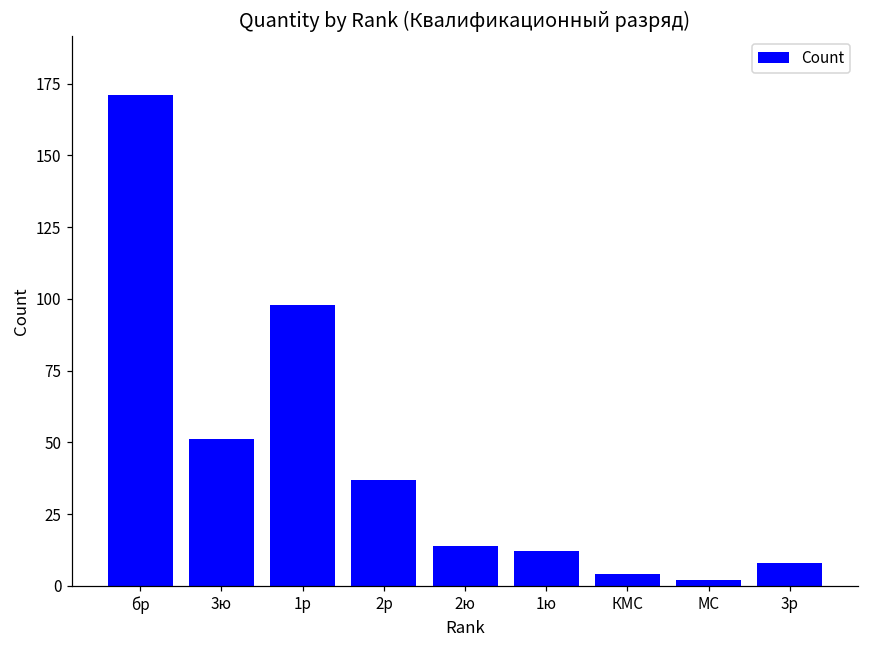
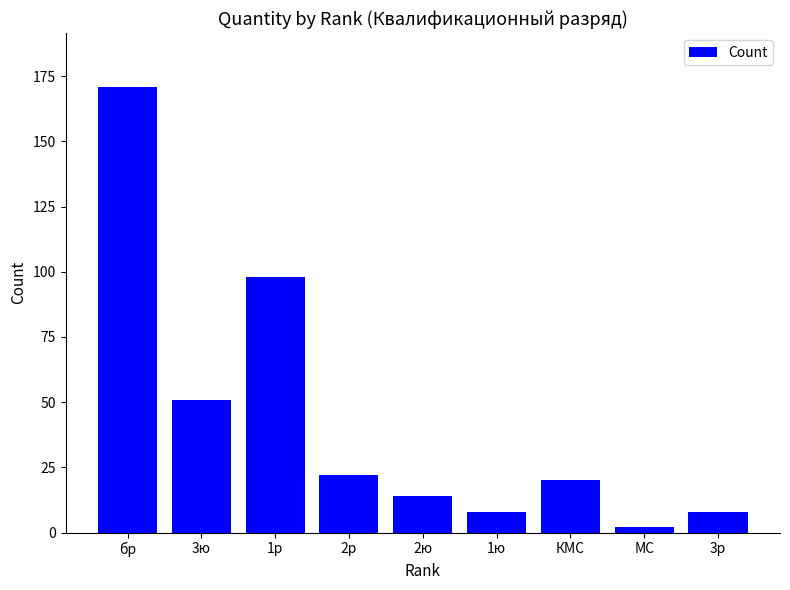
2р: 37 -> 22
1ю: 12 -> 8
КМС: 4 -> 20
